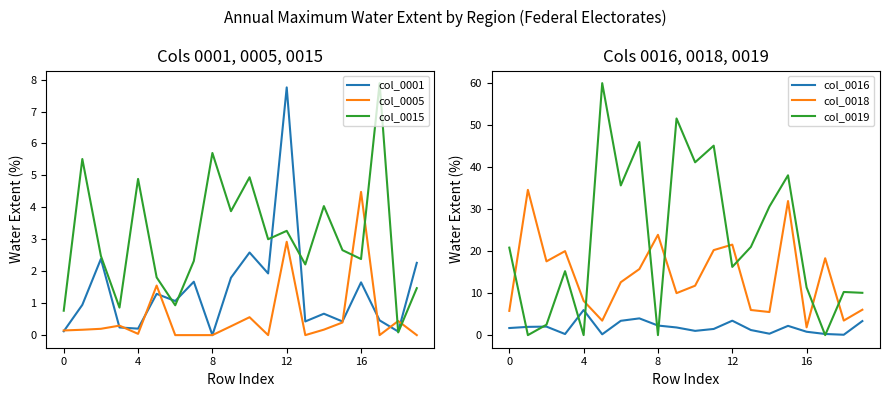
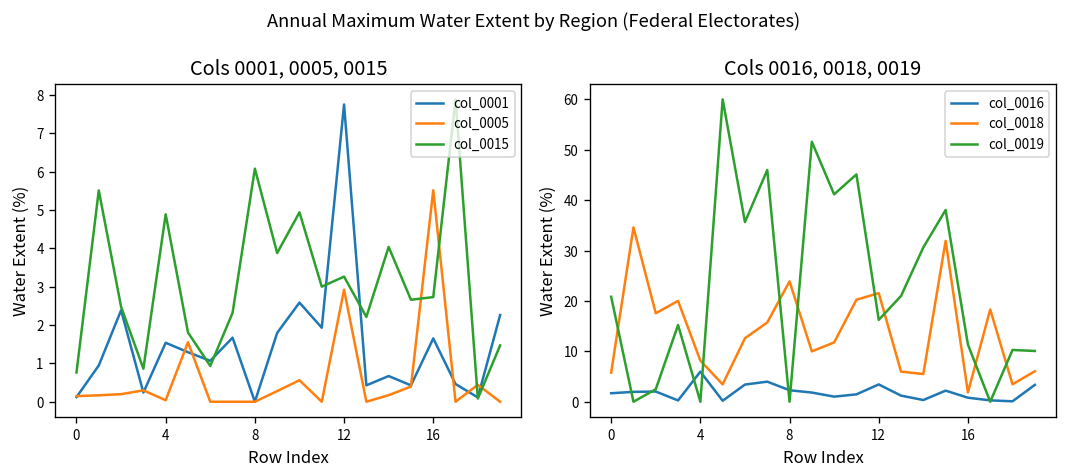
Cols 0001, 0005, 0015, col_0001, 4: 0.2 -> 1.5
Cols 0001, 0005, 0015, col_0015, 8: 5.7 -> 6.1
Cols 0001, 0005, 0015, col_0005, 16: 4.5 -> 5.5
Cols 0001, 0005, 0015, col_0015, 16: 2.4 -> 2.7
